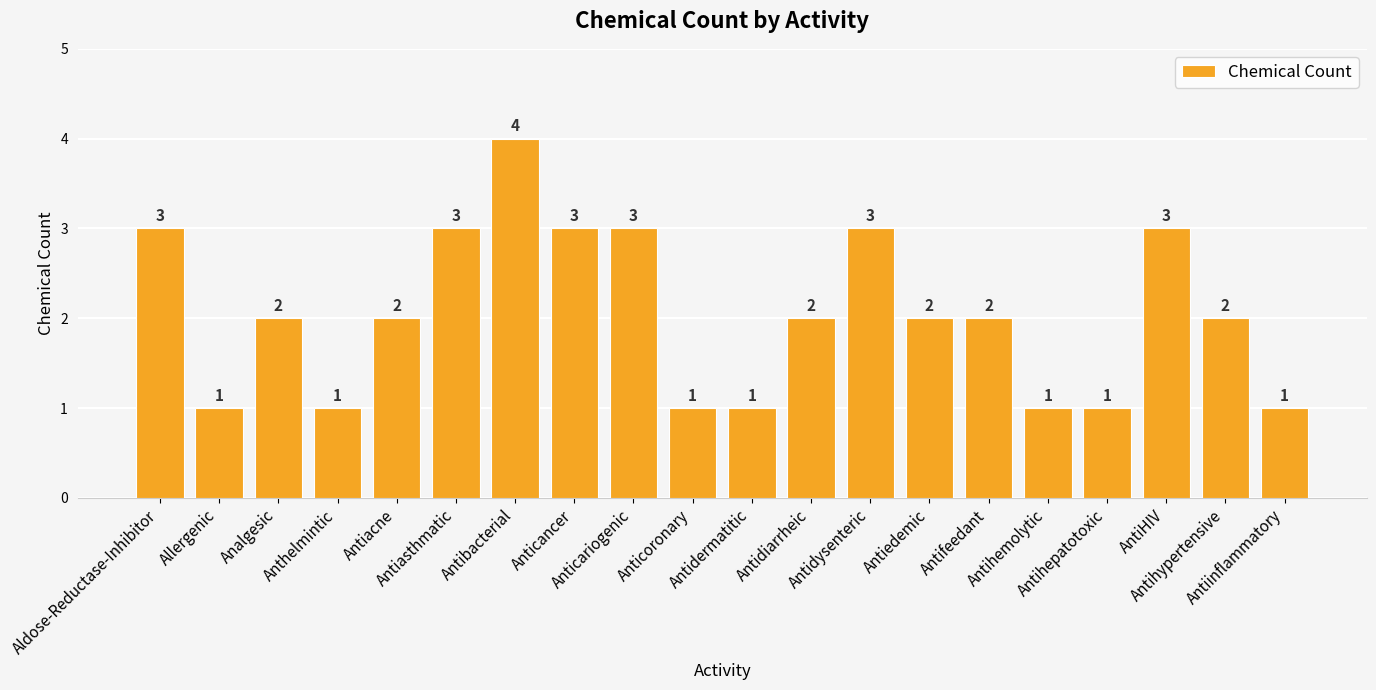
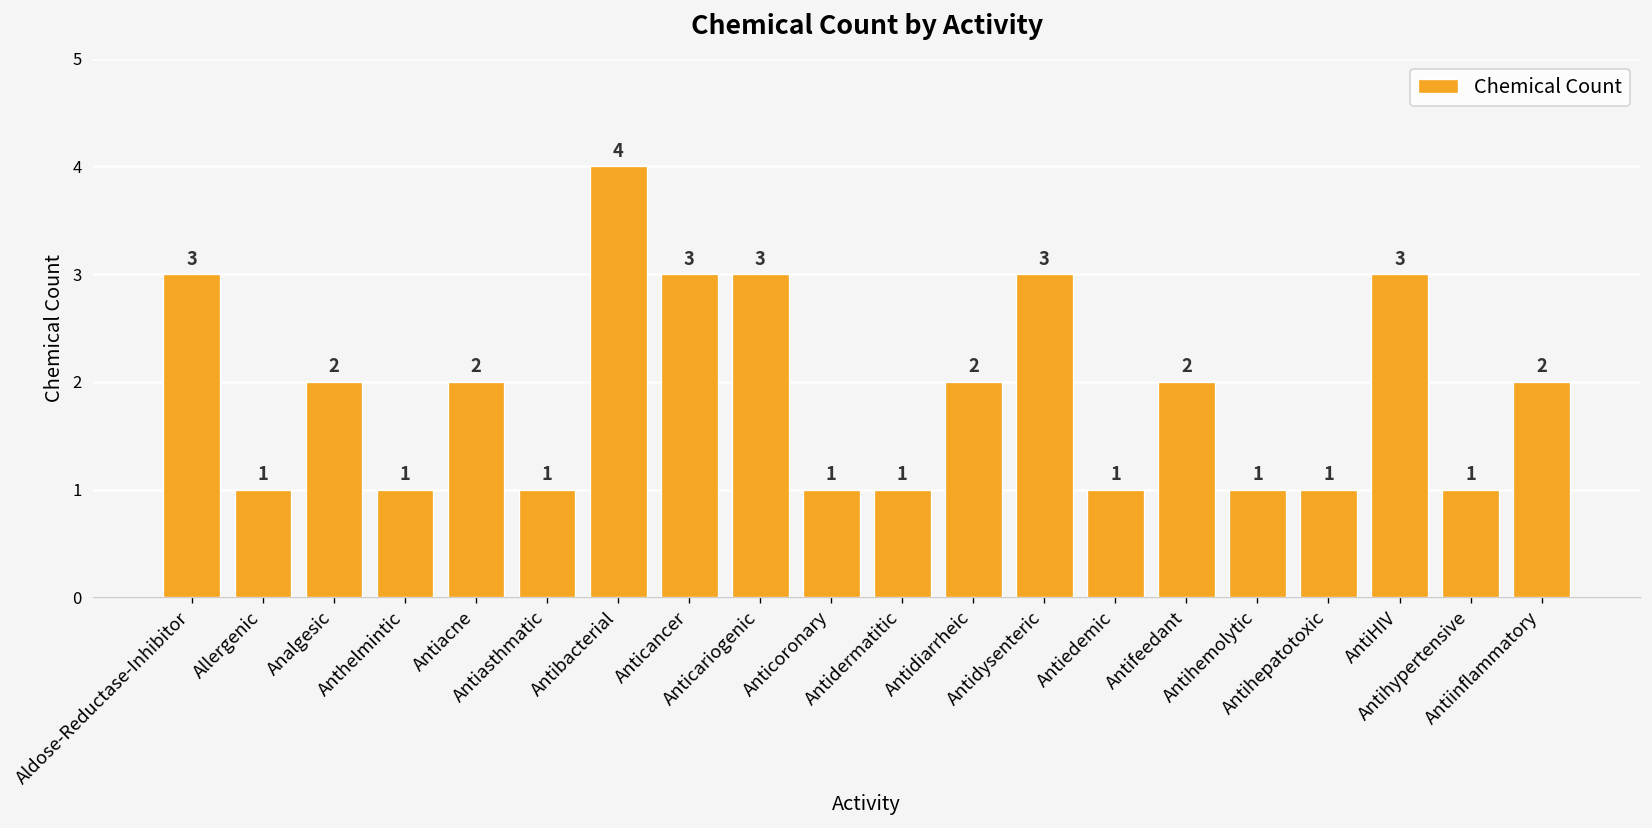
Antiasthmatic: 3 -> 1
Antiedemic: 2 -> 1
Antihypertensive: 2 -> 1
Antiinflammatory: 1 -> 2
